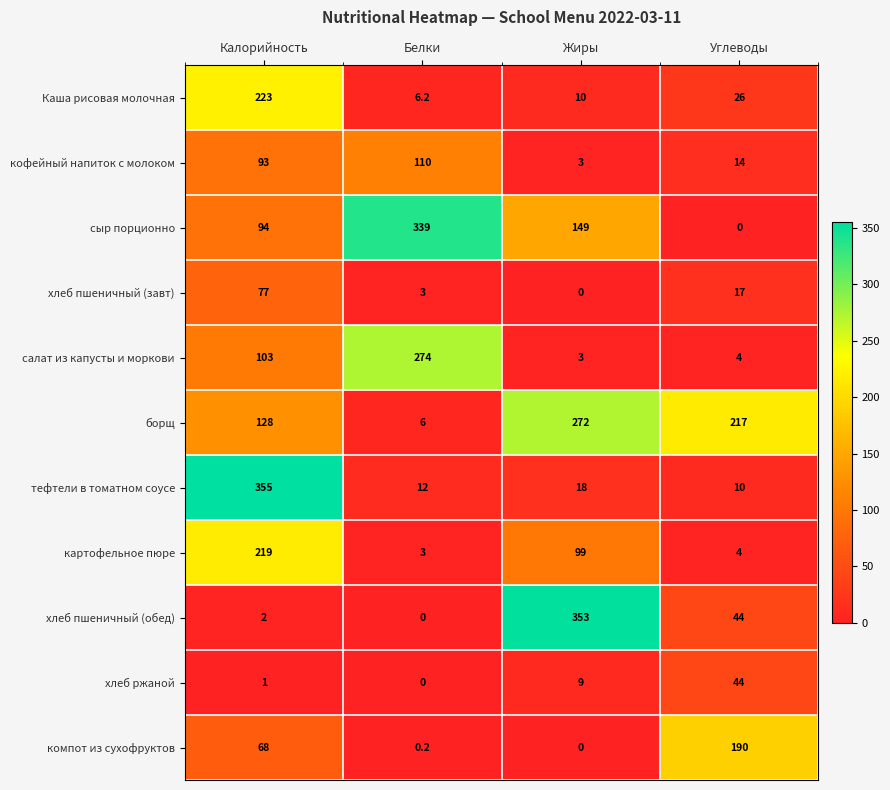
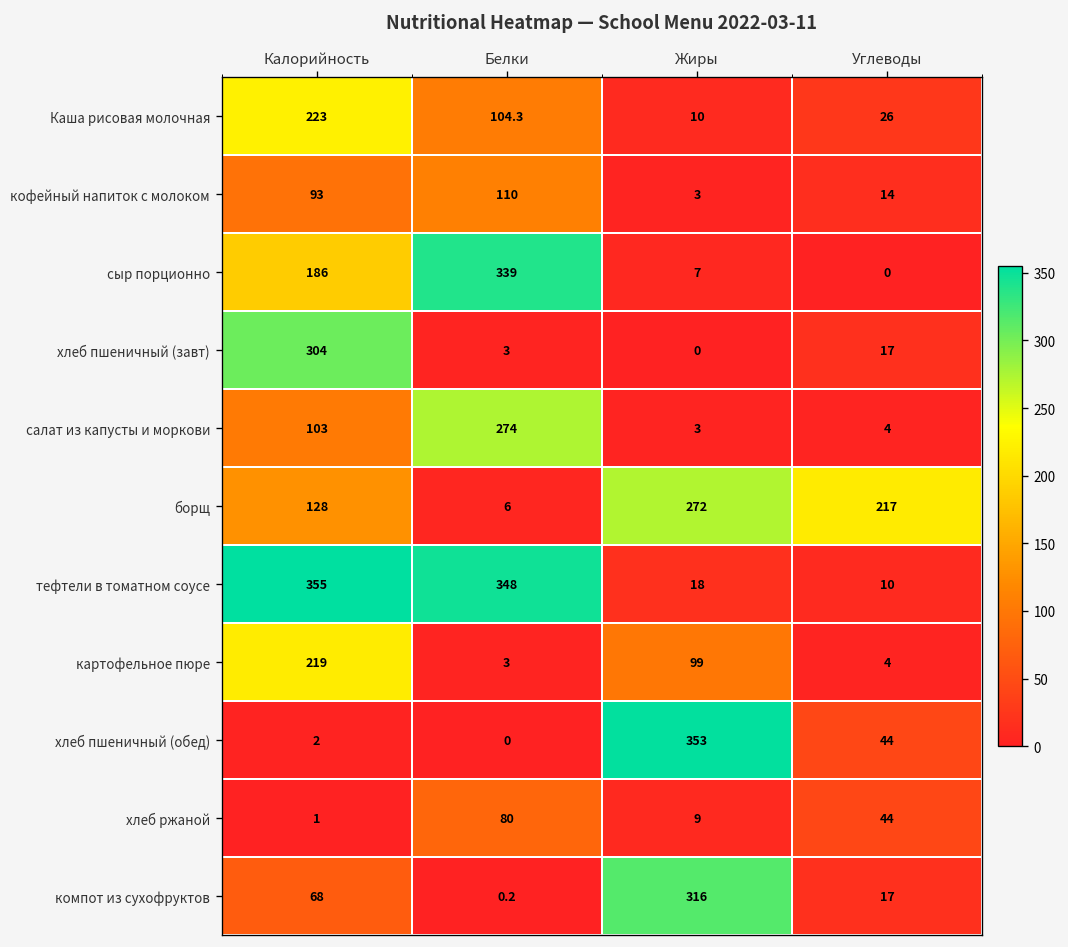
Каша рисовая молочная, Белки: 6.2 -> 104.3
сыр порционно, Калорийность: 94 -> 186
сыр порционно, Жиры: 149 -> 7
хлеб пшеничный (завт), Калорийность: 77 -> 304
тефтели в томатном соусе, Белки: 12 -> 348
хлеб ржаной, Белки: 0 -> 80
компот из сухофруктов, Жиры: 0 -> 316
компот из сухофруктов, Углеводы: 190 -> 17
